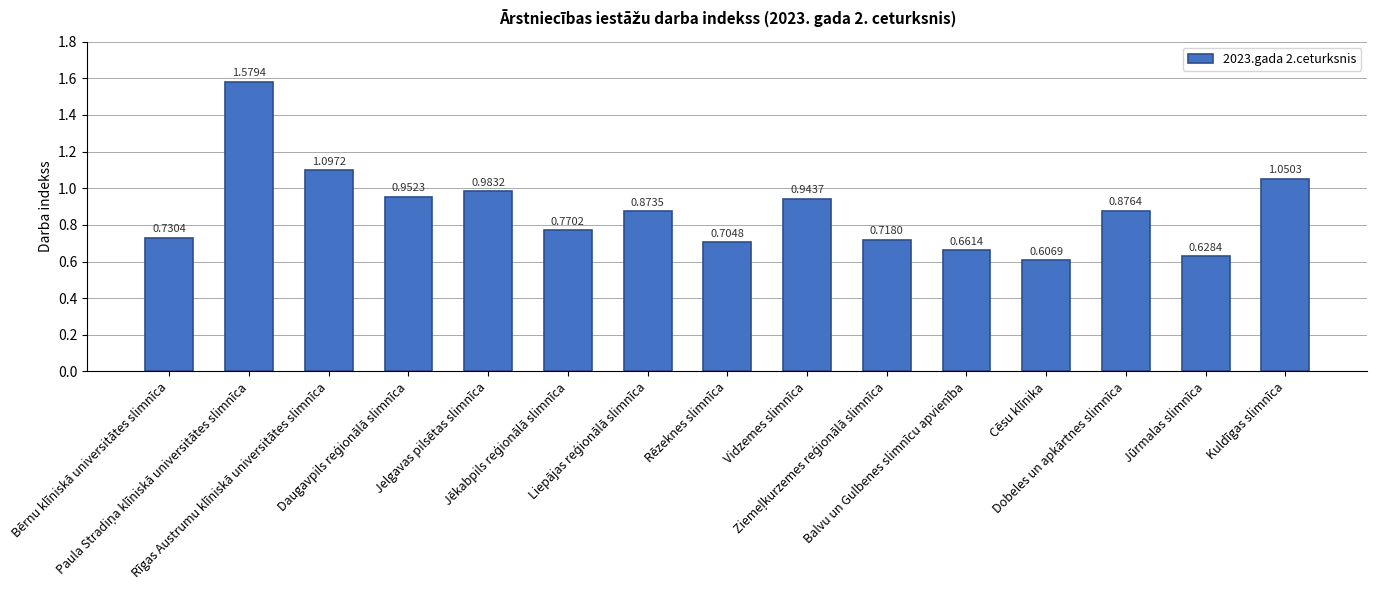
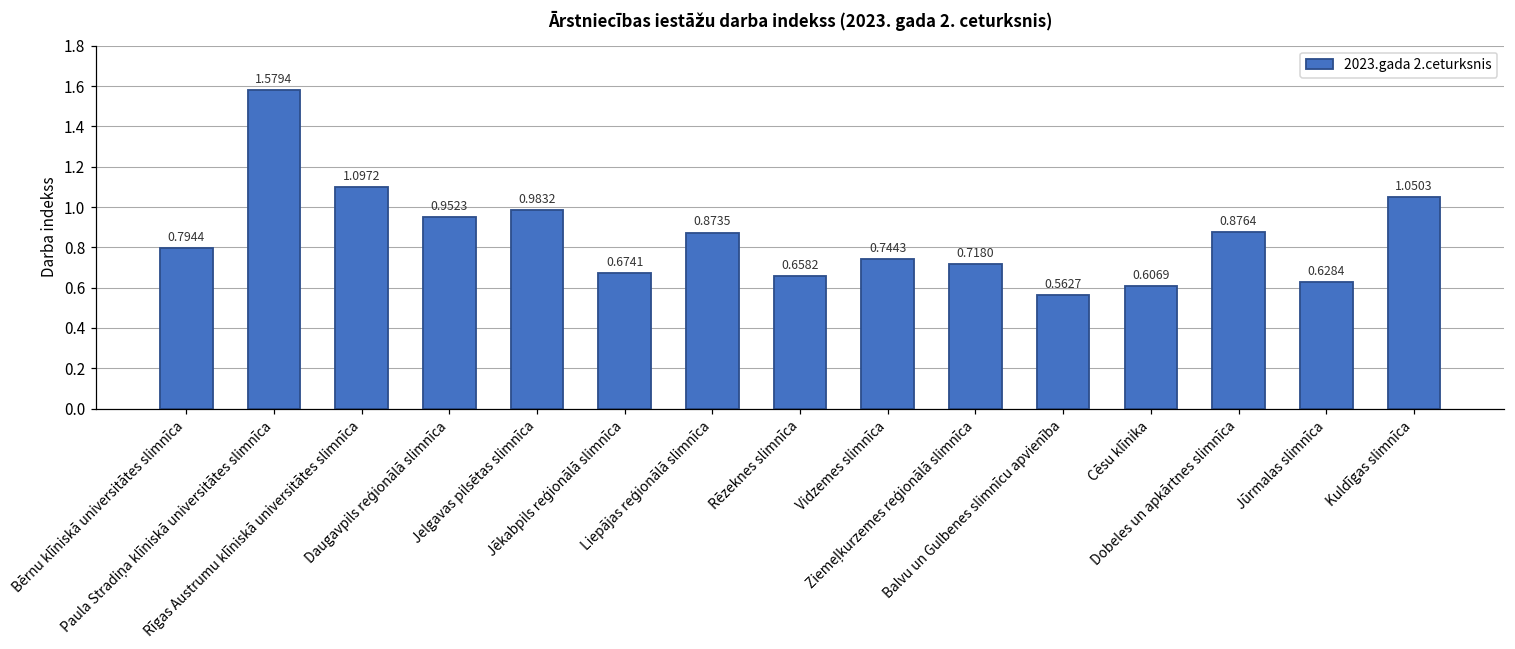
Bērnu klīniskā universitātes slimnīca: 0.7304 -> 0.7944
Jēkabpils reģionālā slimnīca: 0.7702 -> 0.6741
Rēzeknes slimnīca: 0.7048 -> 0.6582
Vidzemes slimnīca: 0.9437 -> 0.7443
Balvu un Gulbenes slimnīcu apvienība: 0.6614 -> 0.5627
